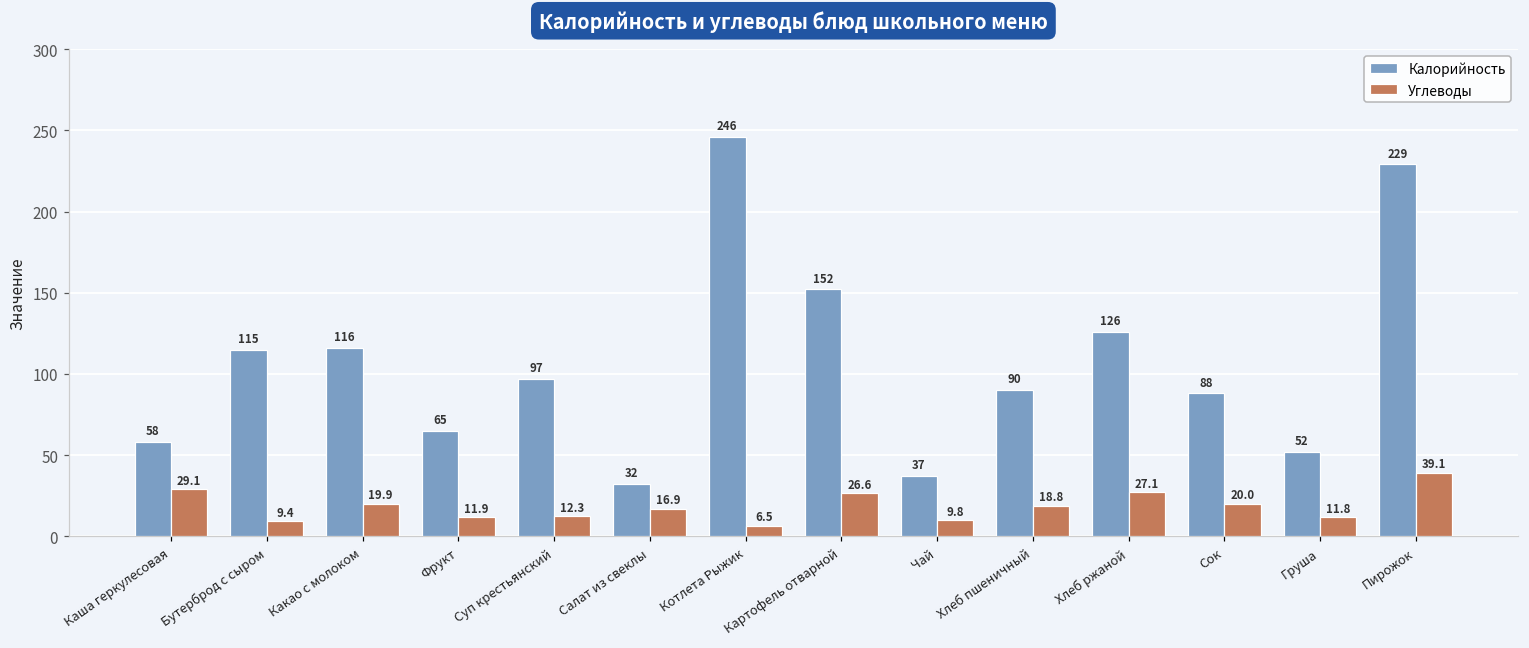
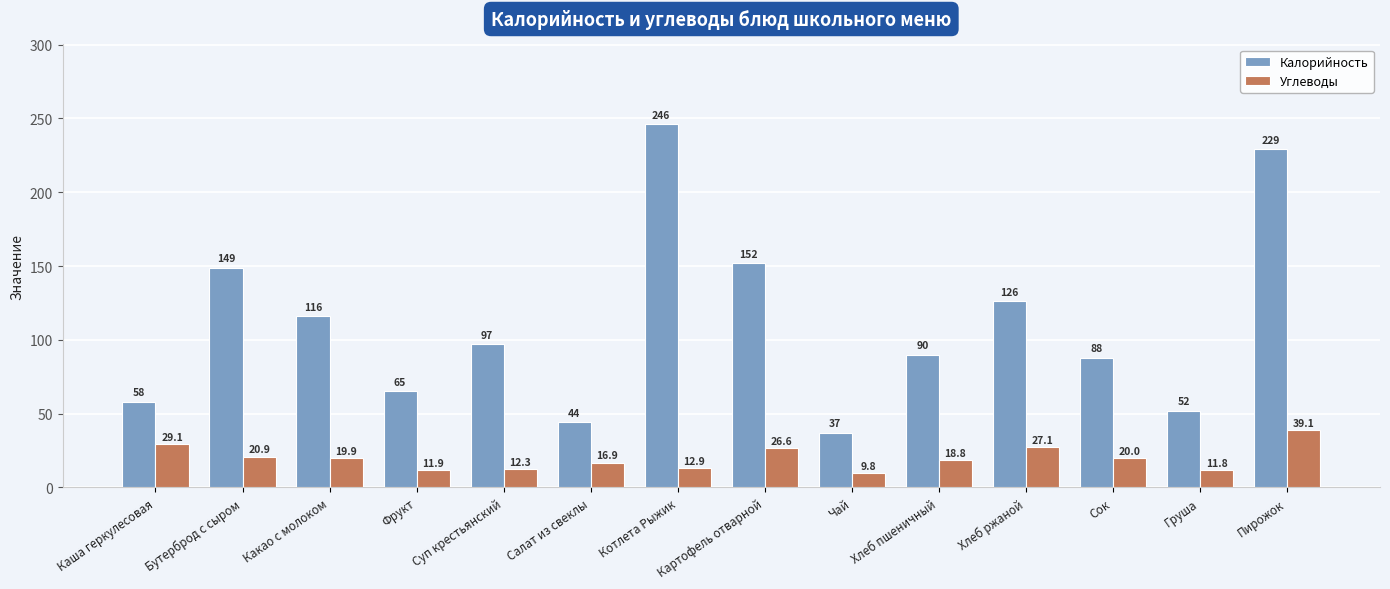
Калорийность, Бутерброд с сыром: 115 -> 149
Углеводы, Бутерброд с сыром: 9.4 -> 20.9
Калорийность, Салат из свеклы: 32 -> 44
Углеводы, Котлета Рыжик: 6.5 -> 12.9
